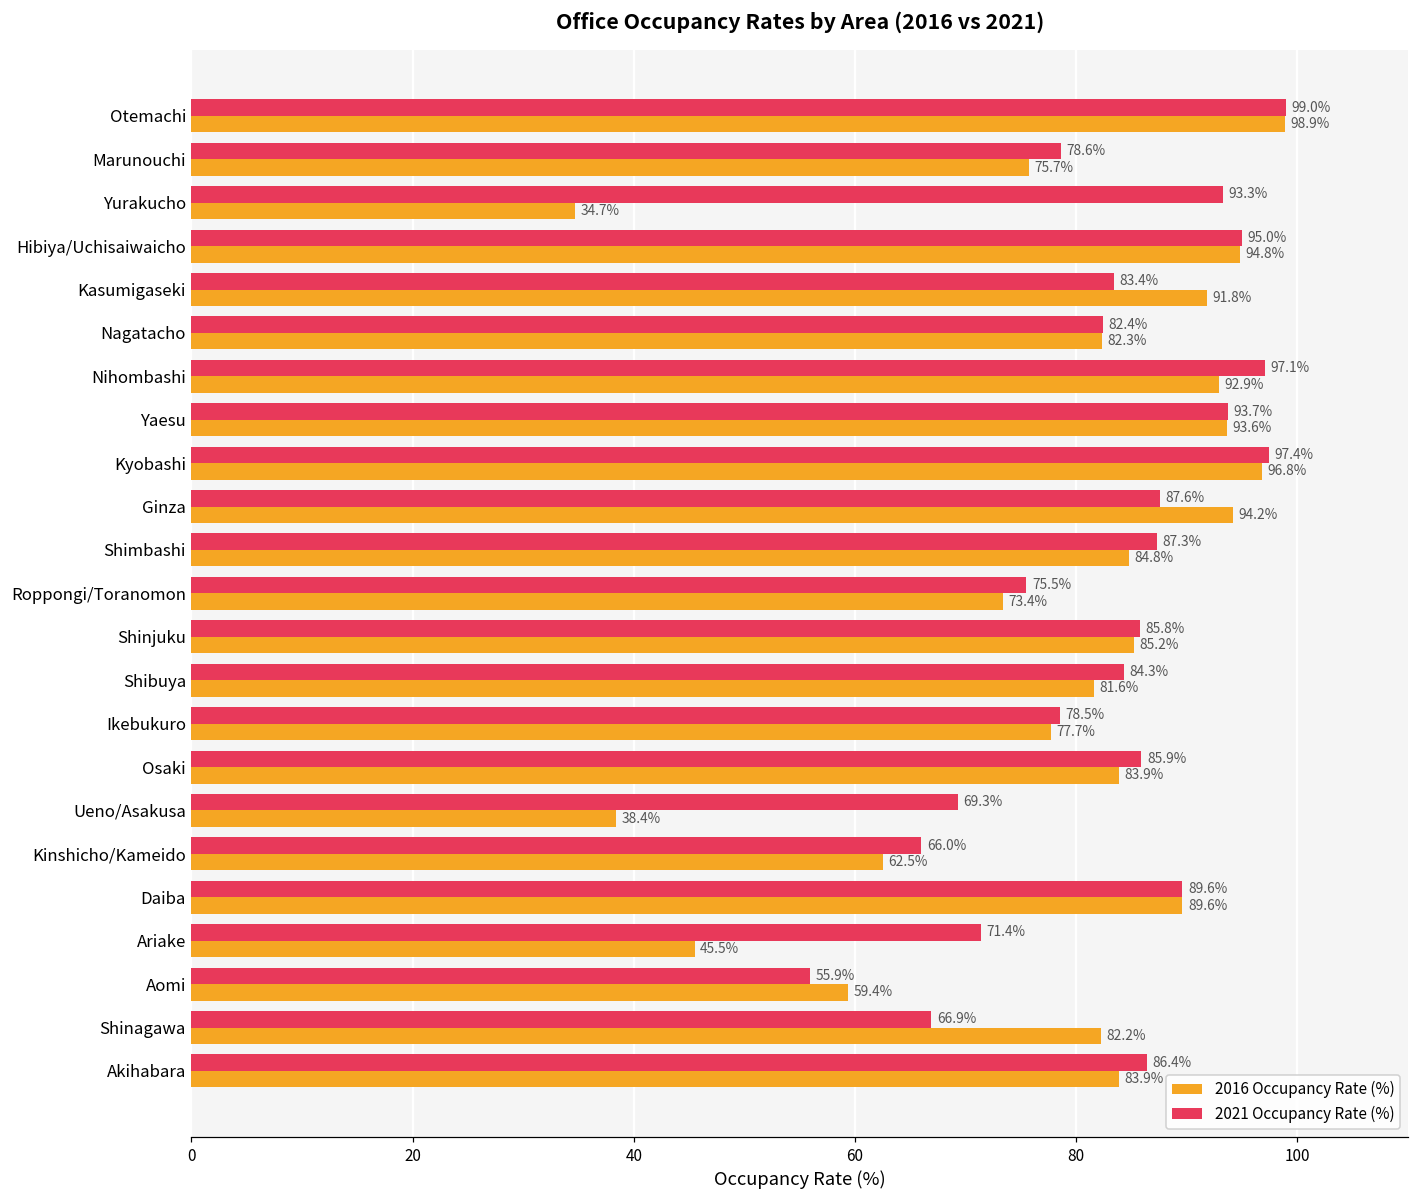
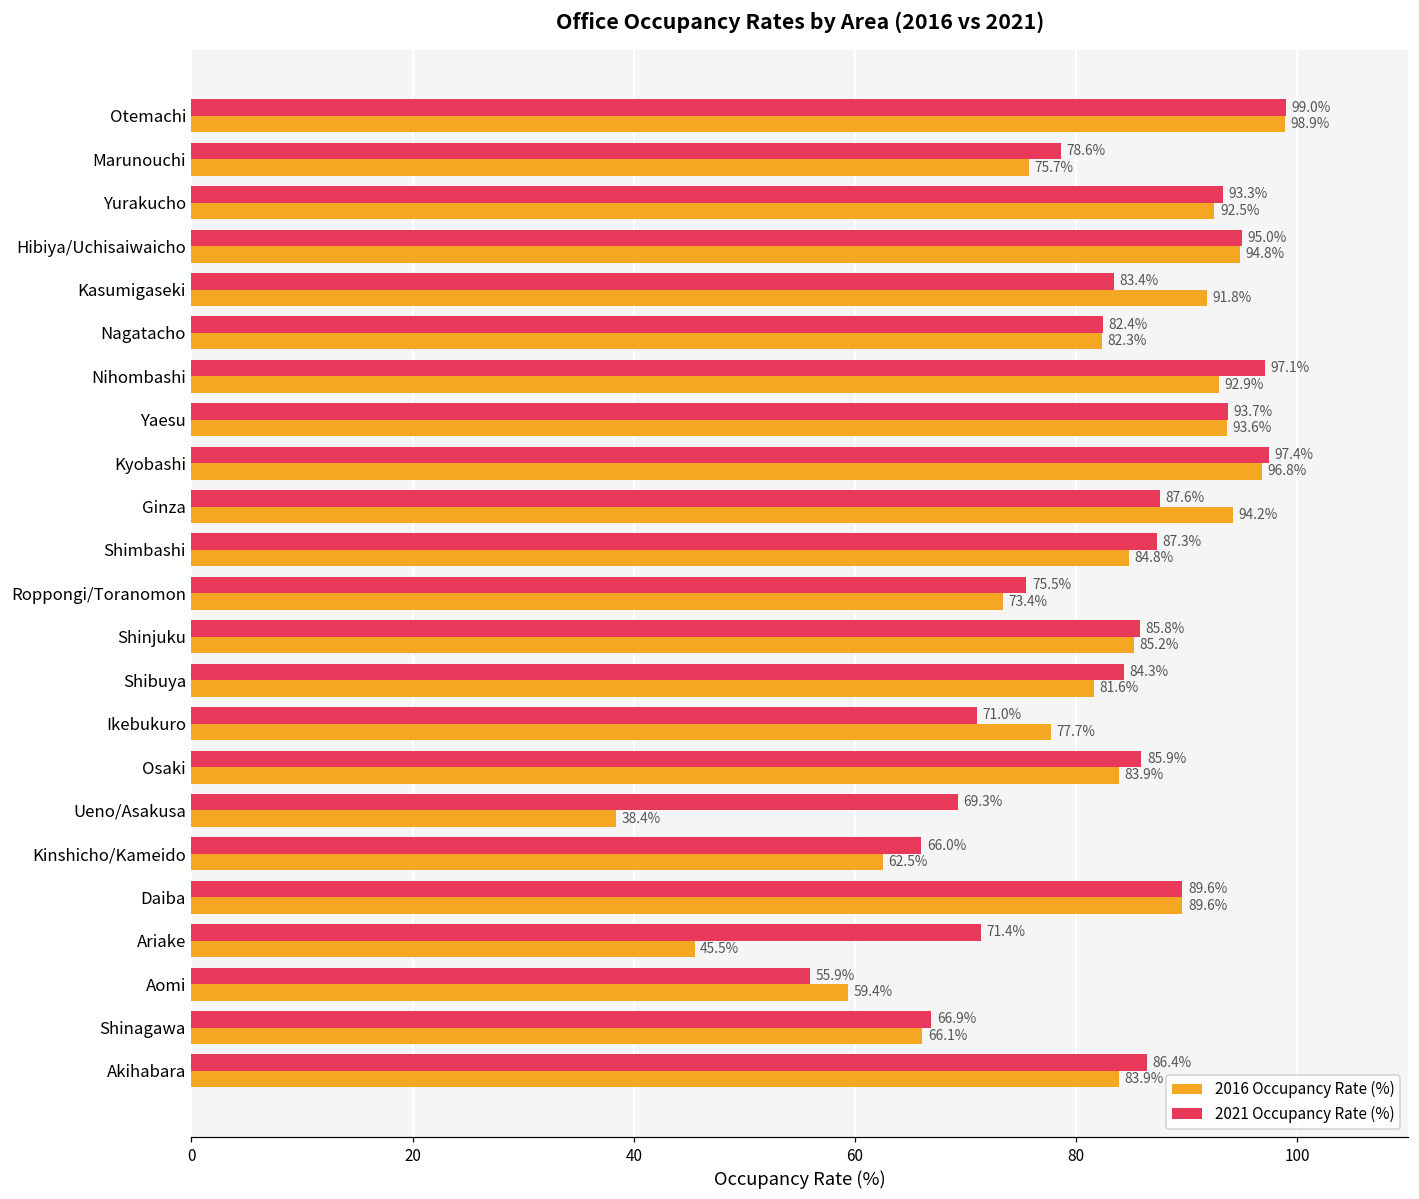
2016 Occupancy Rate (%), Yurakucho: 34.7% -> 92.5%
2021 Occupancy Rate (%), Ikebukuro: 78.5% -> 71.0%
2016 Occupancy Rate (%), Shinagawa: 82.2% -> 66.1%
